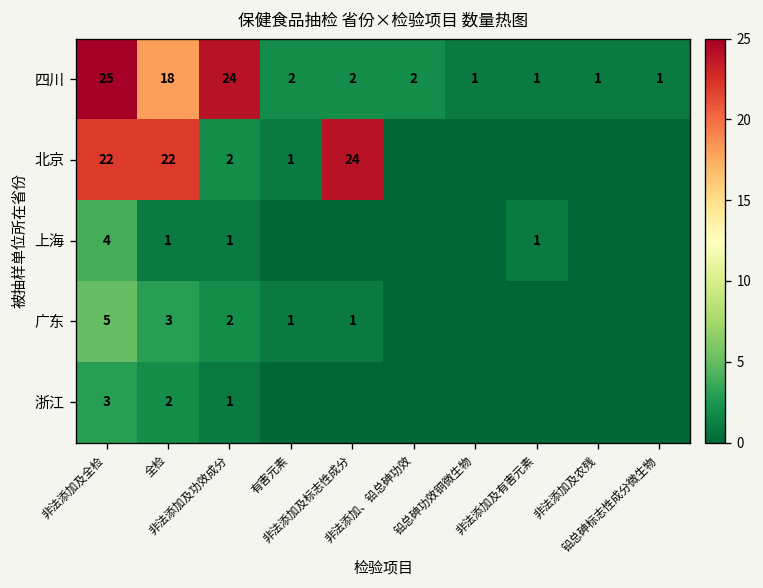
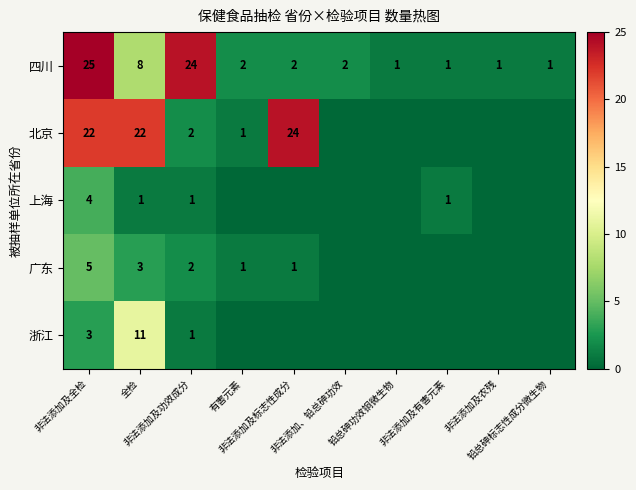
四川, 全检: 18 -> 8
浙江, 全检: 2 -> 11
